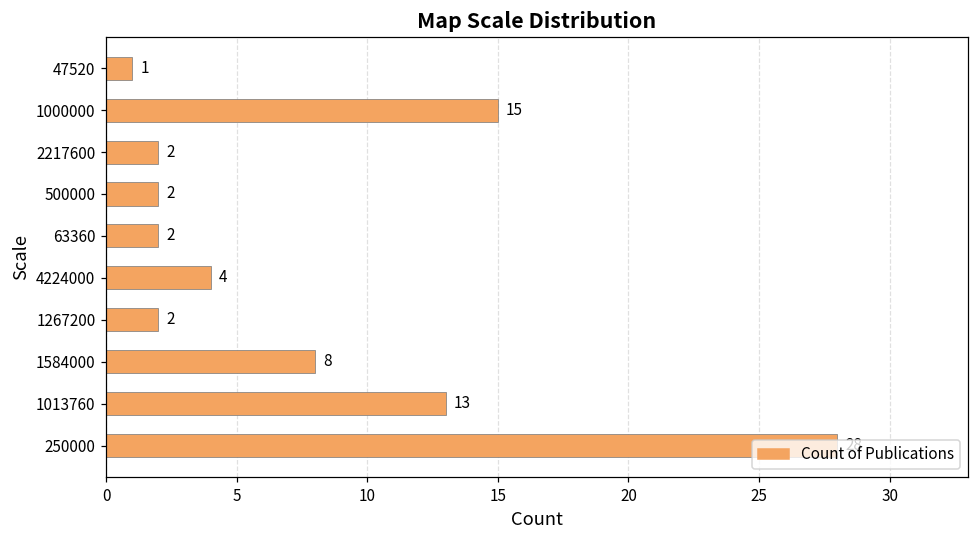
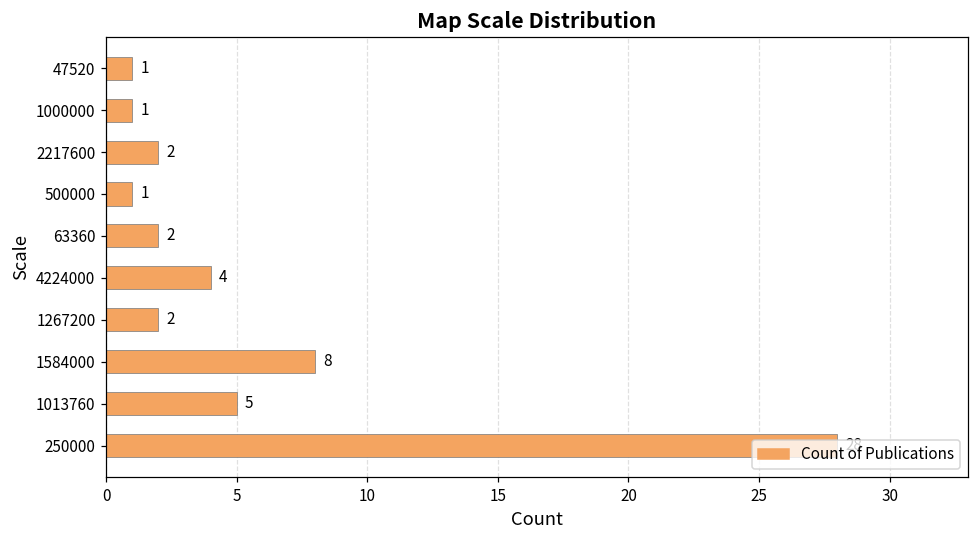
1000000: 15 -> 1
500000: 2 -> 1
1013760: 13 -> 5
